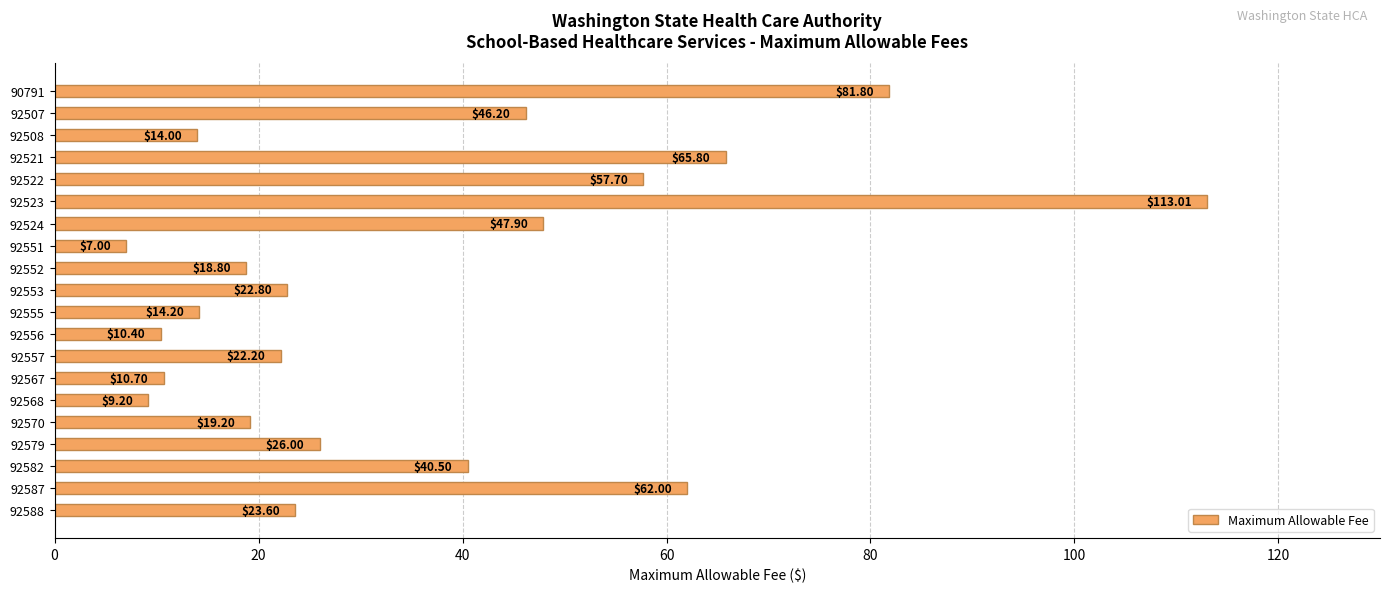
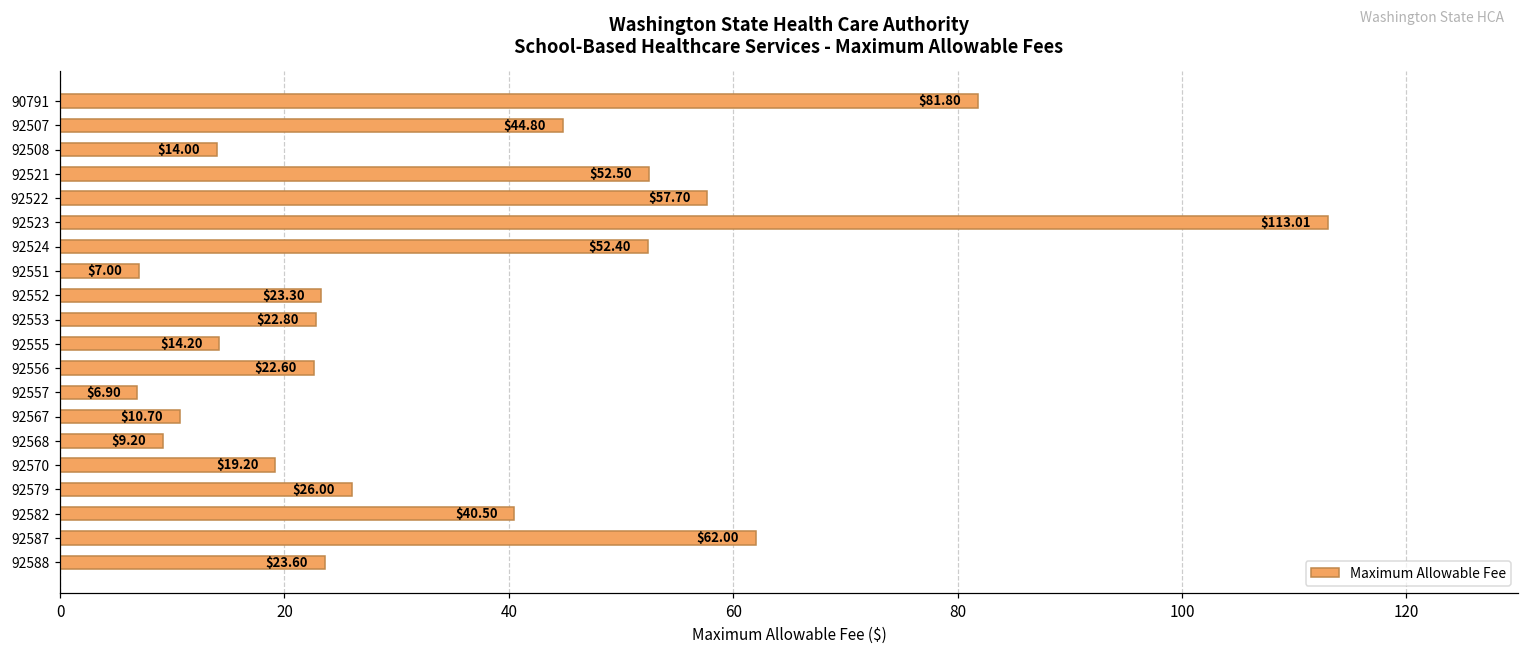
92507: $46.20 -> $44.80
92521: $65.80 -> $52.50
92524: $47.90 -> $52.40
92552: $18.80 -> $23.30
92556: $10.40 -> $22.60
92557: $22.20 -> $6.90
